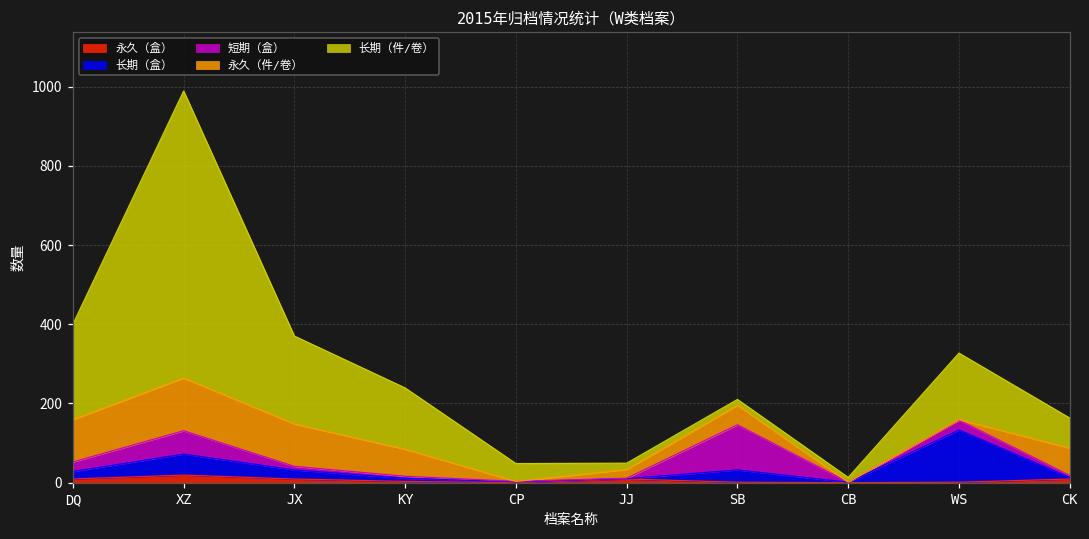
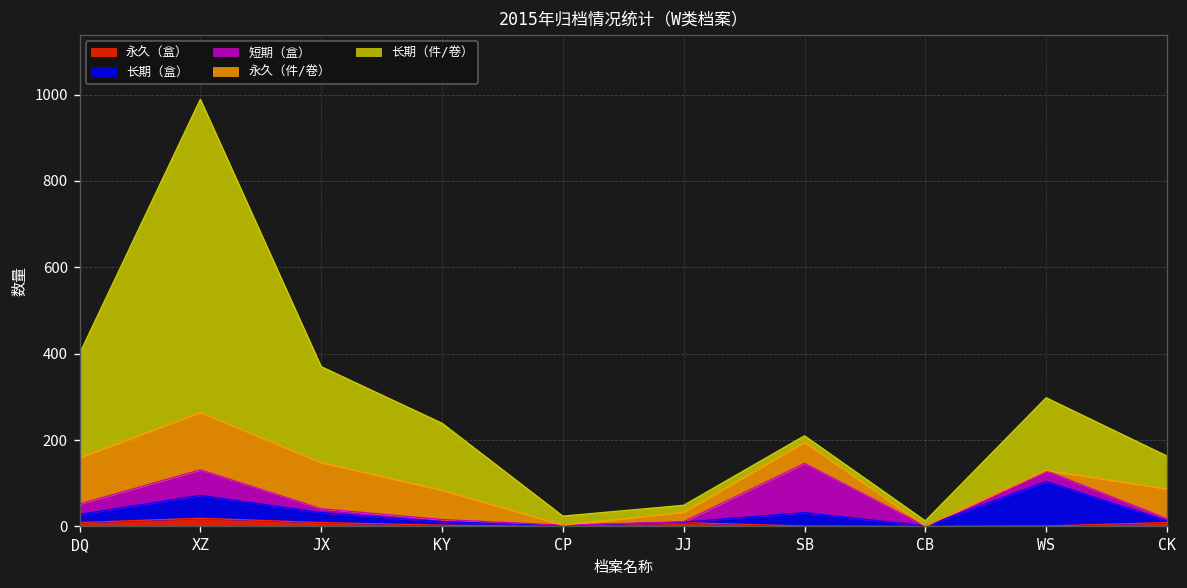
长期（件/卷）, CP: 50 -> 20
长期（盒）, WS: 130 -> 100
